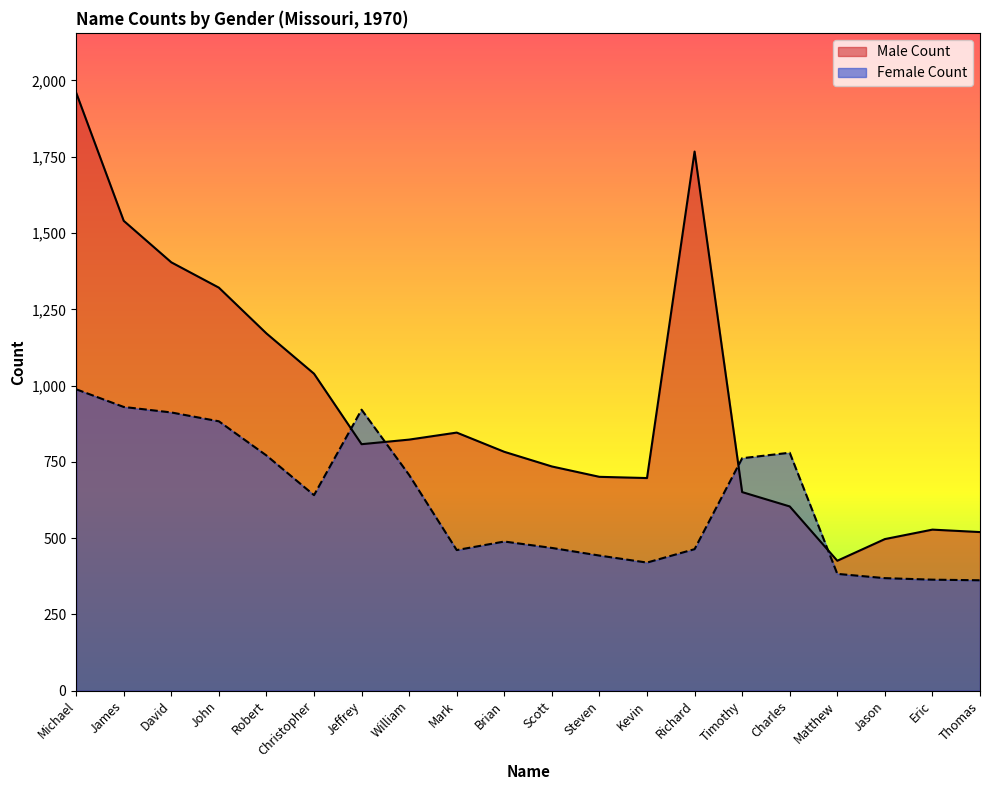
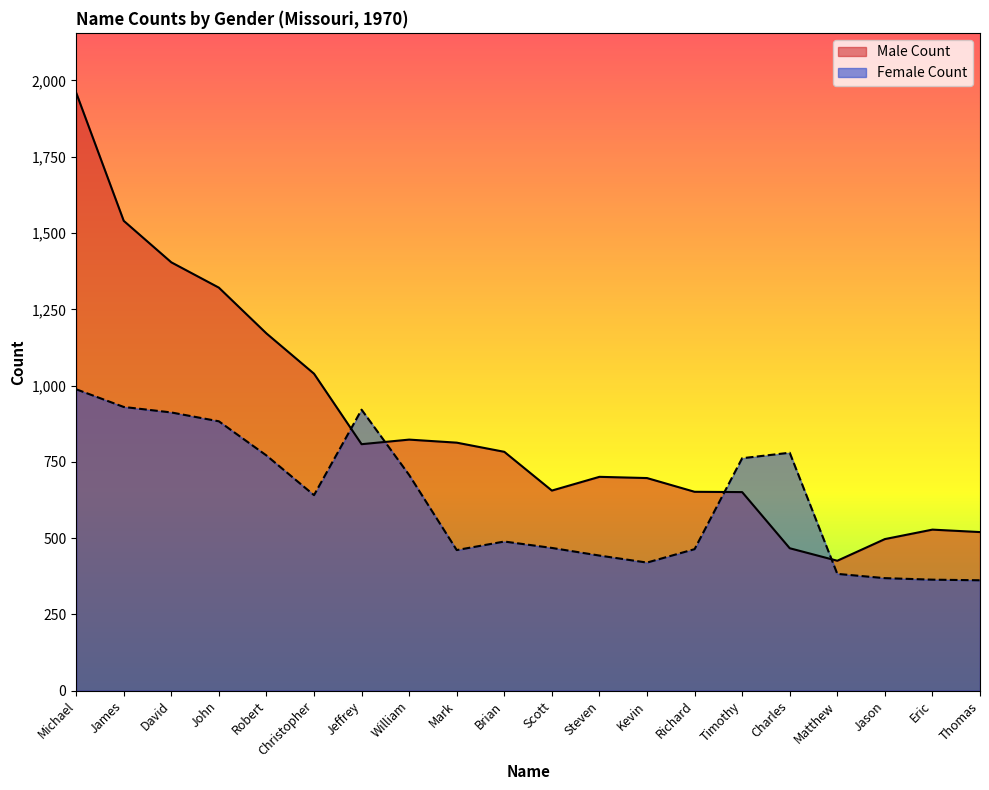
Male Count, Mark: 850 -> 810
Male Count, Scott: 740 -> 660
Male Count, Richard: 1,770 -> 650
Male Count, Charles: 600 -> 470
